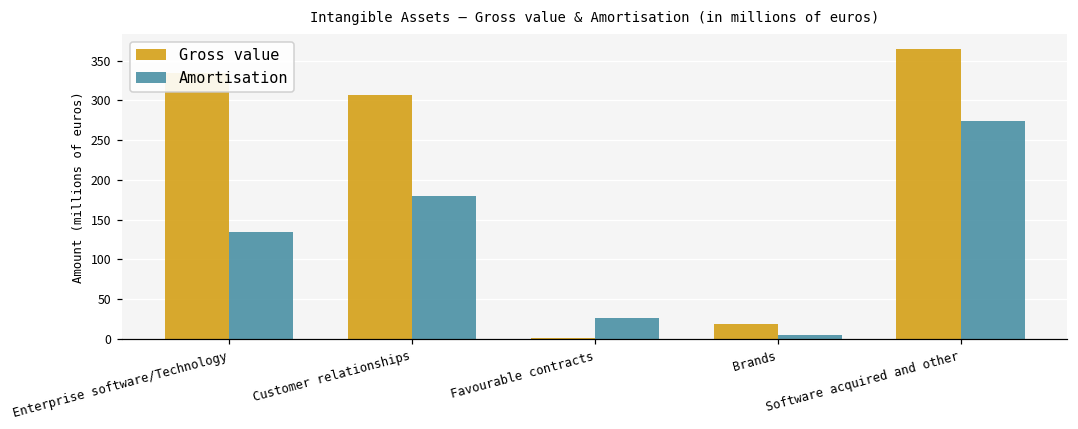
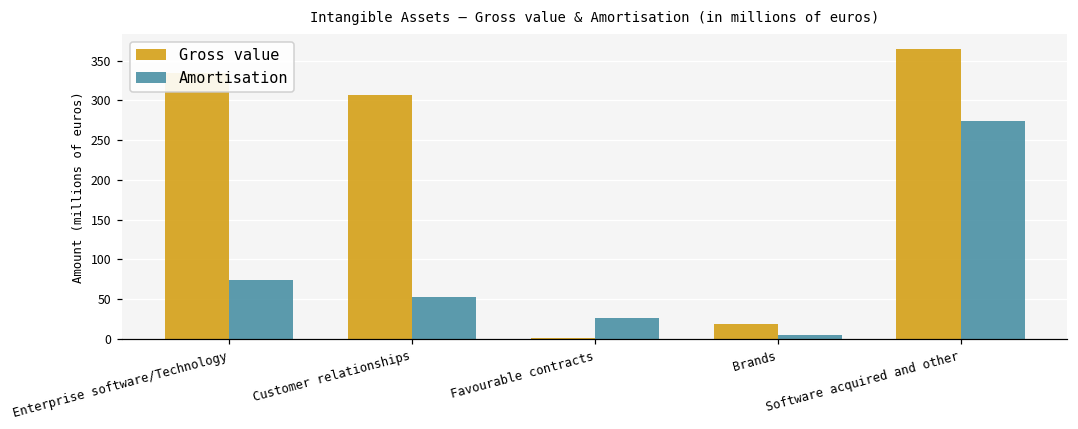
Amortisation, Enterprise software/Technology: 130 -> 70
Amortisation, Customer relationships: 180 -> 50
